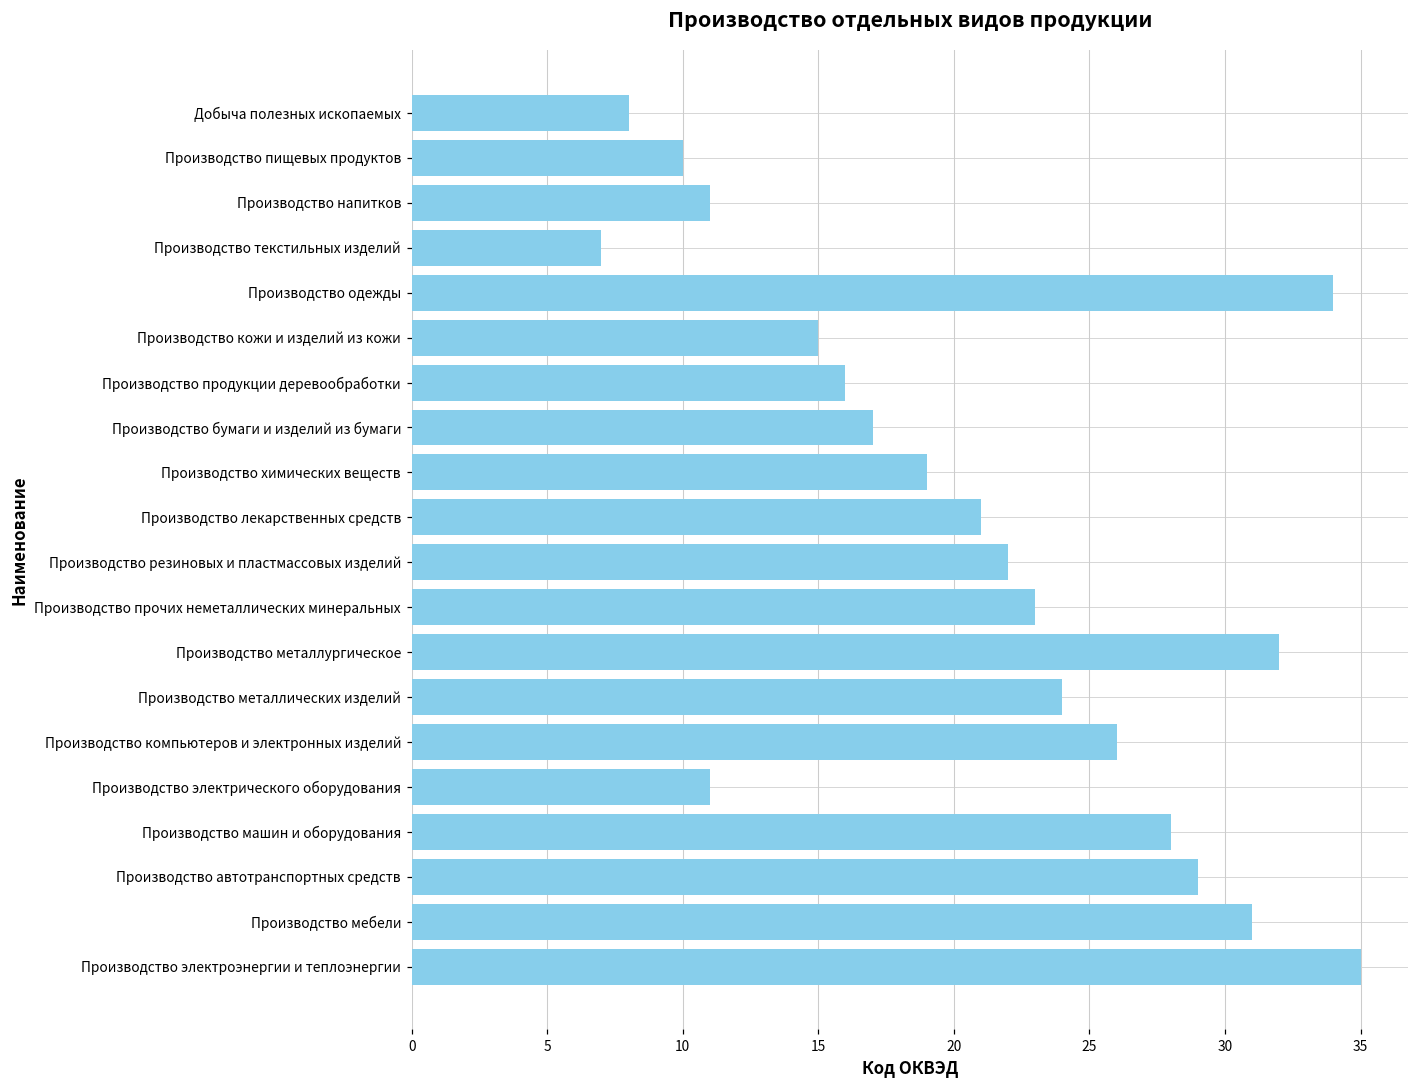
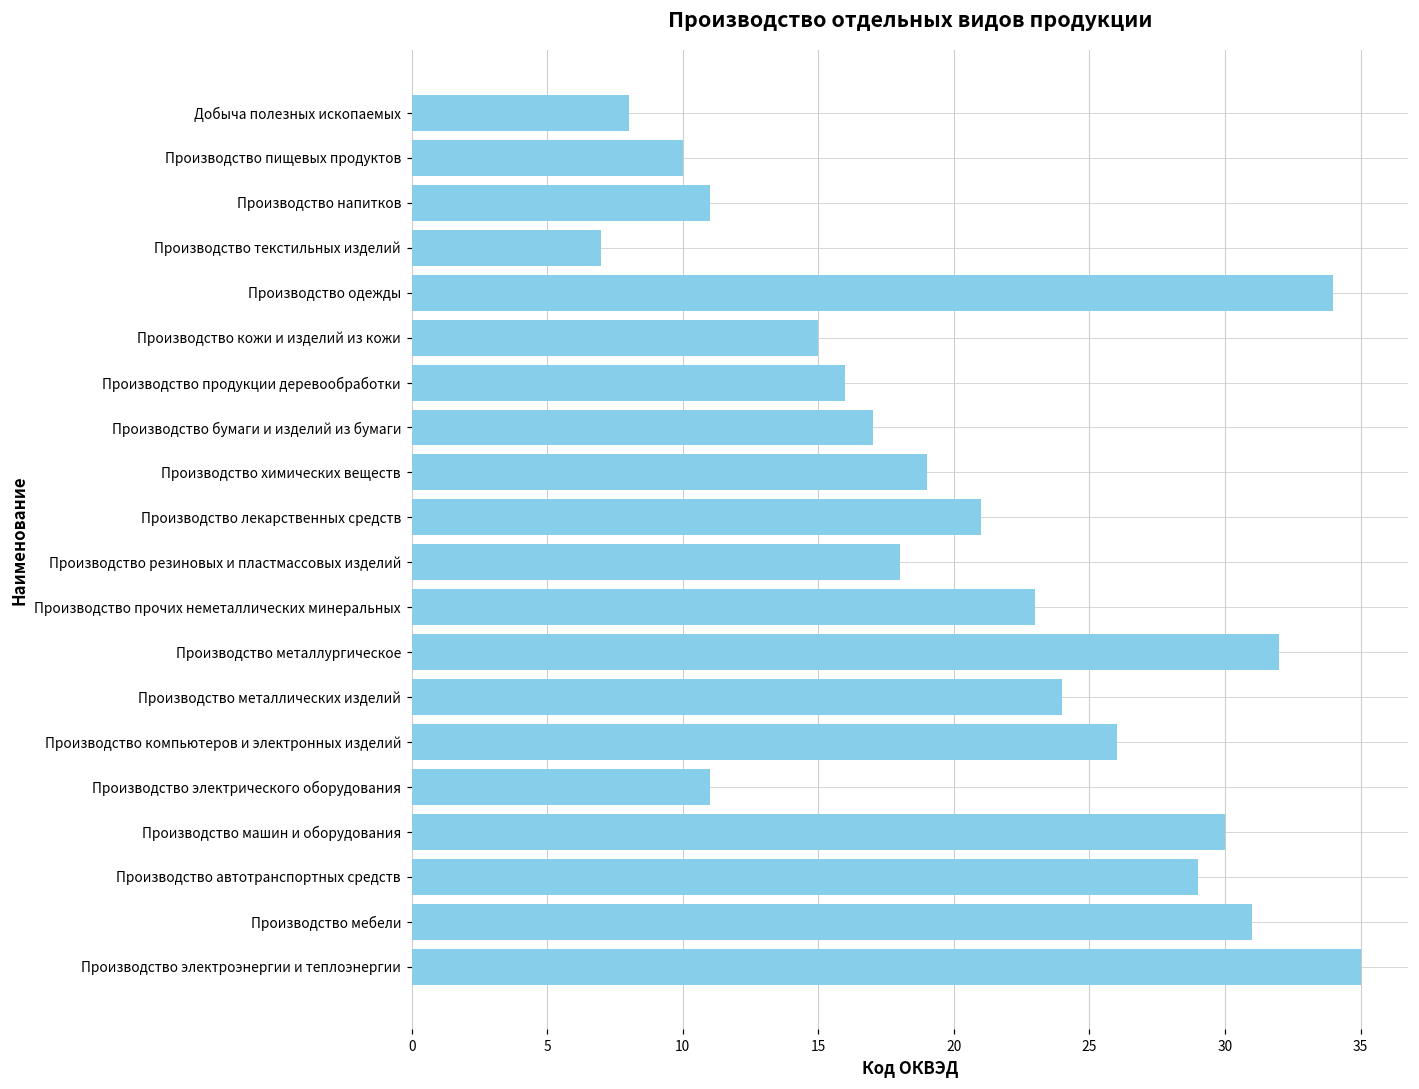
Производство резиновых и пластмассовых изделий: 22 -> 18
Производство машин и оборудования: 28 -> 30
